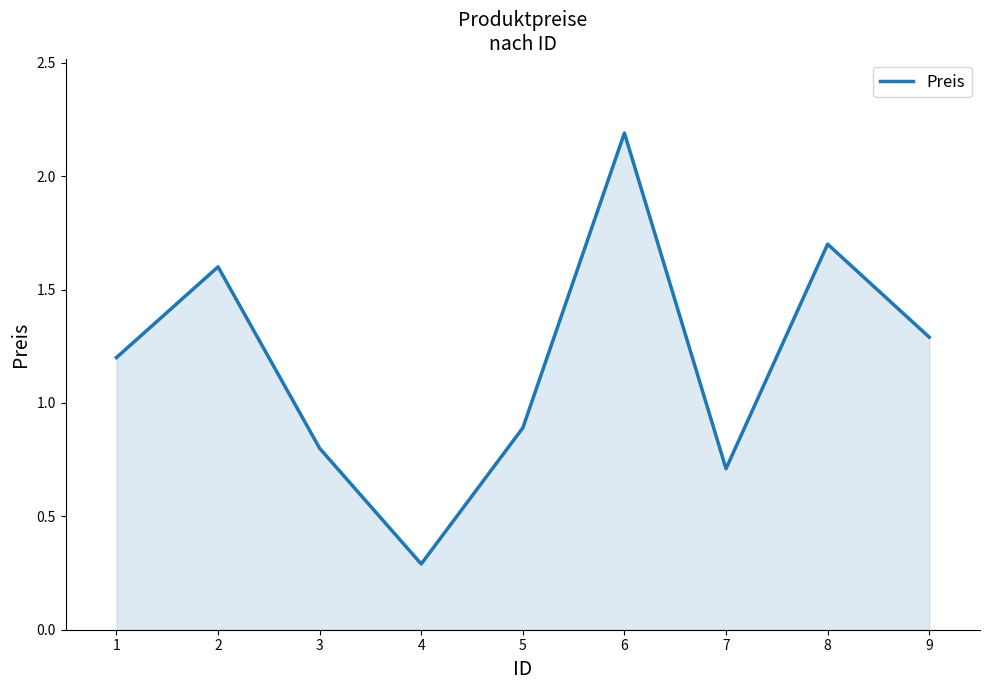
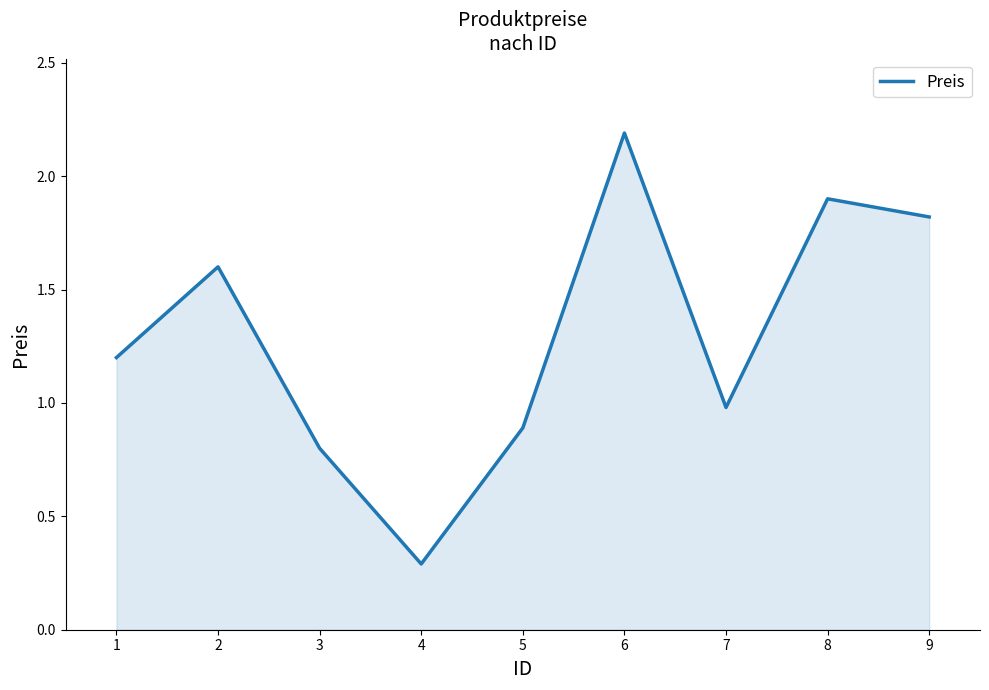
7: 0.71 -> 0.98
8: 1.7 -> 1.9
9: 1.29 -> 1.82
